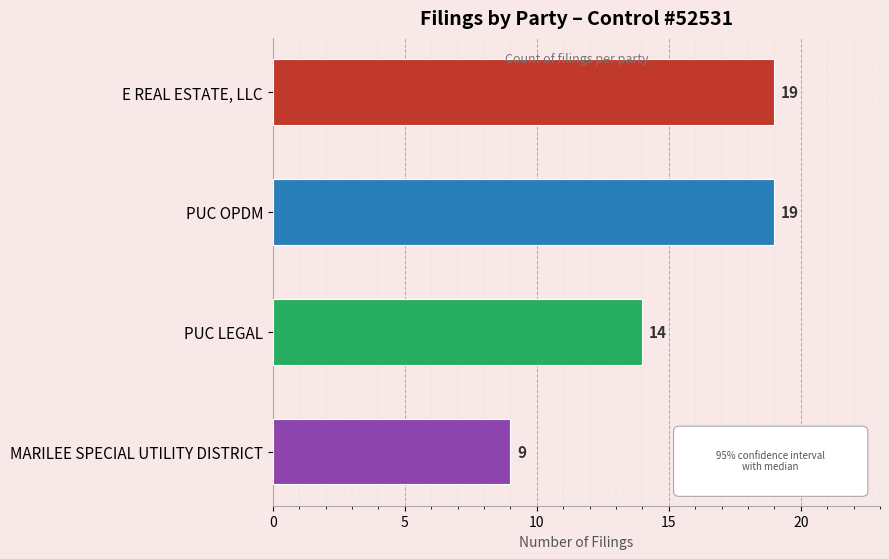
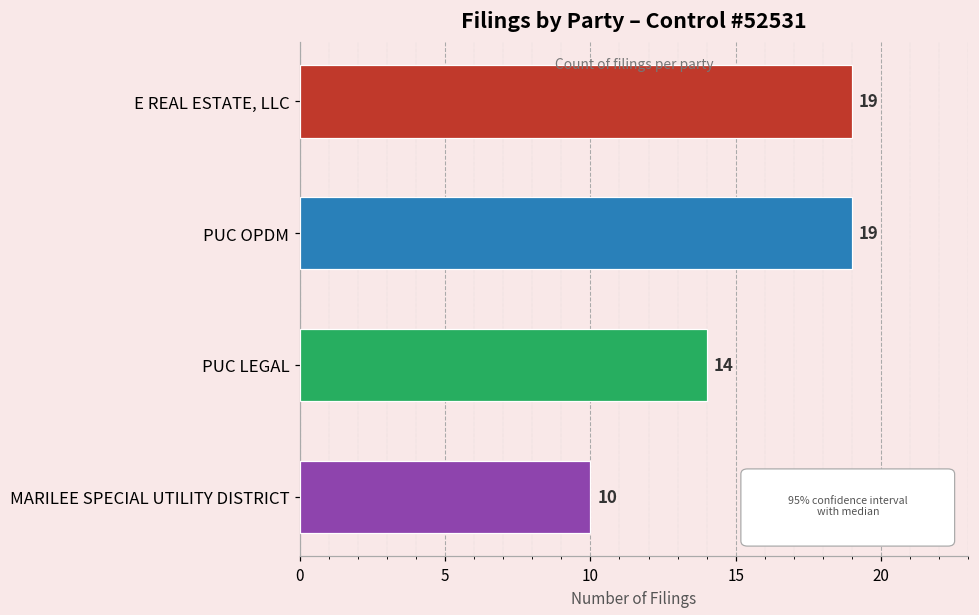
MARILEE SPECIAL UTILITY DISTRICT: 9 -> 10
